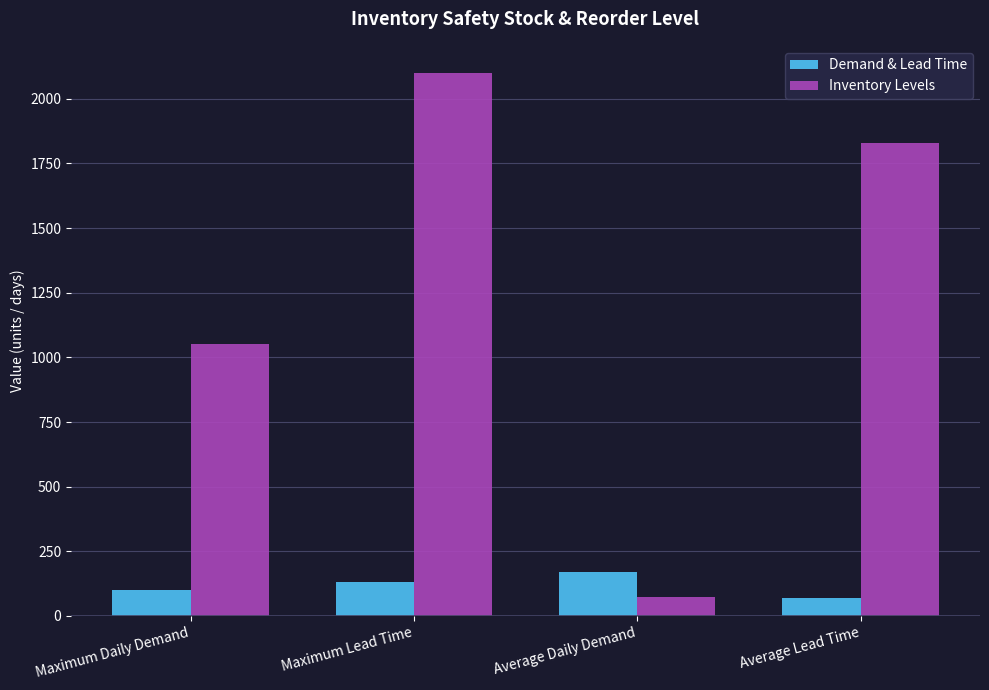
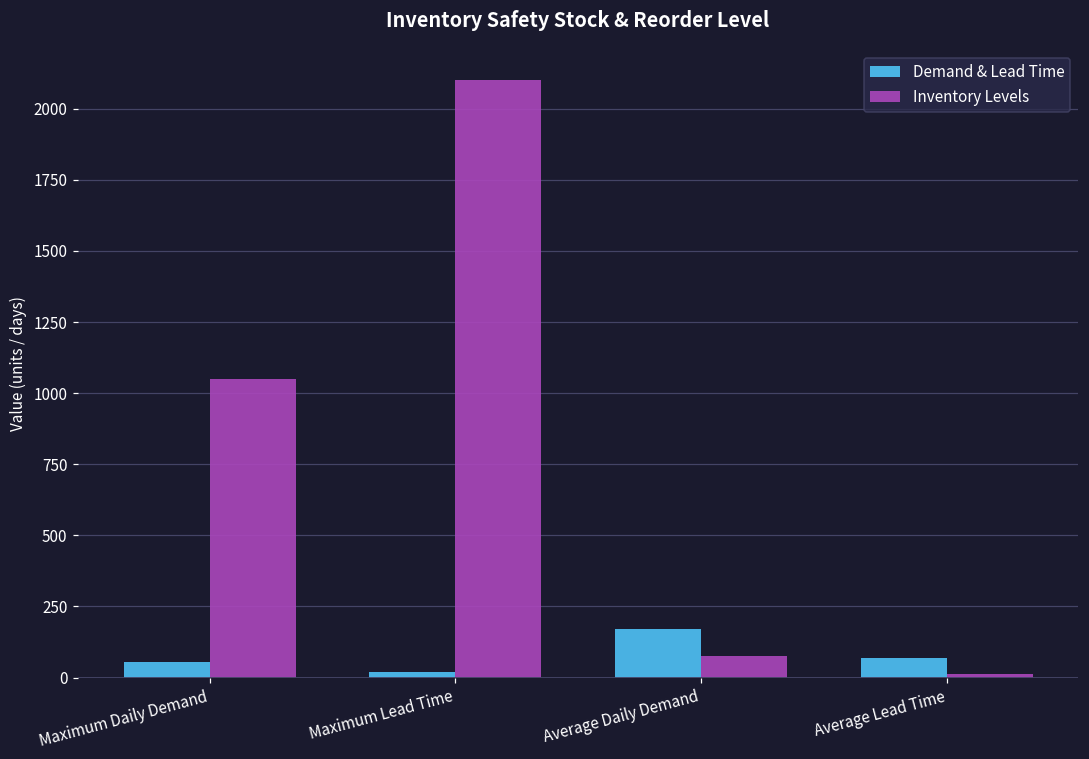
Demand & Lead Time, Maximum Daily Demand: 100 -> 50
Demand & Lead Time, Maximum Lead Time: 130 -> 20
Inventory Levels, Average Lead Time: 1830 -> 10
